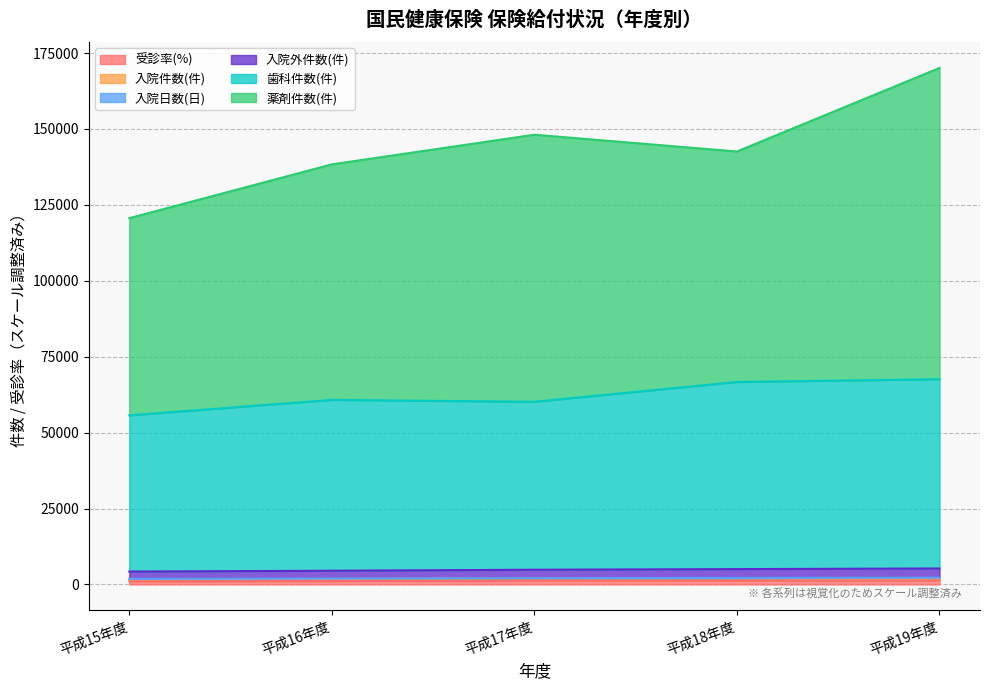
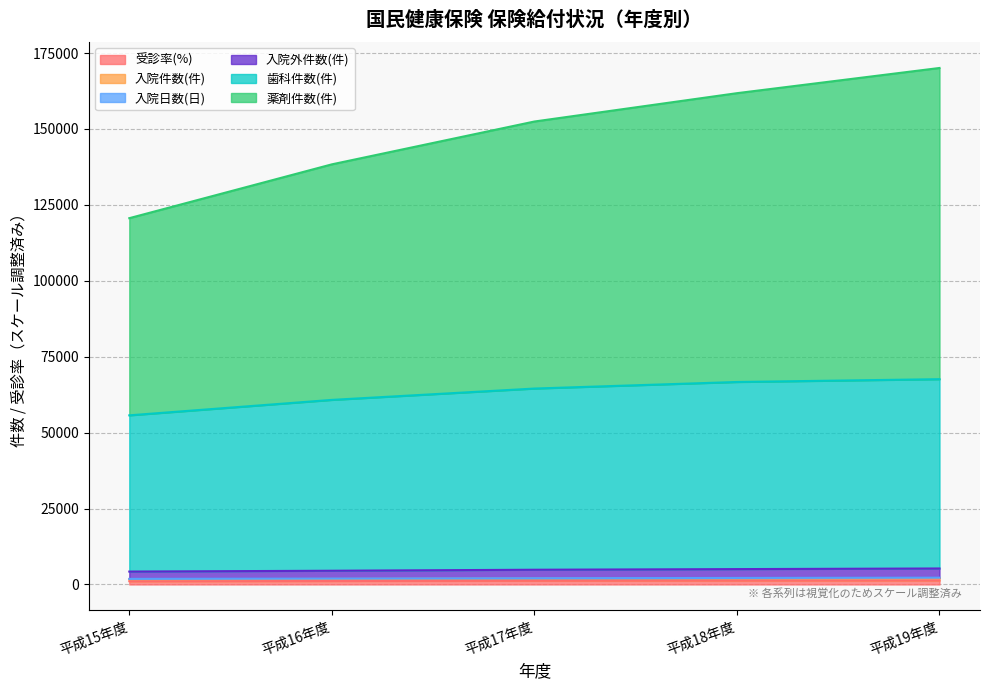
歯科件数(件), 平成17年度: 55000 -> 60000
薬剤件数(件), 平成18年度: 76000 -> 95000
